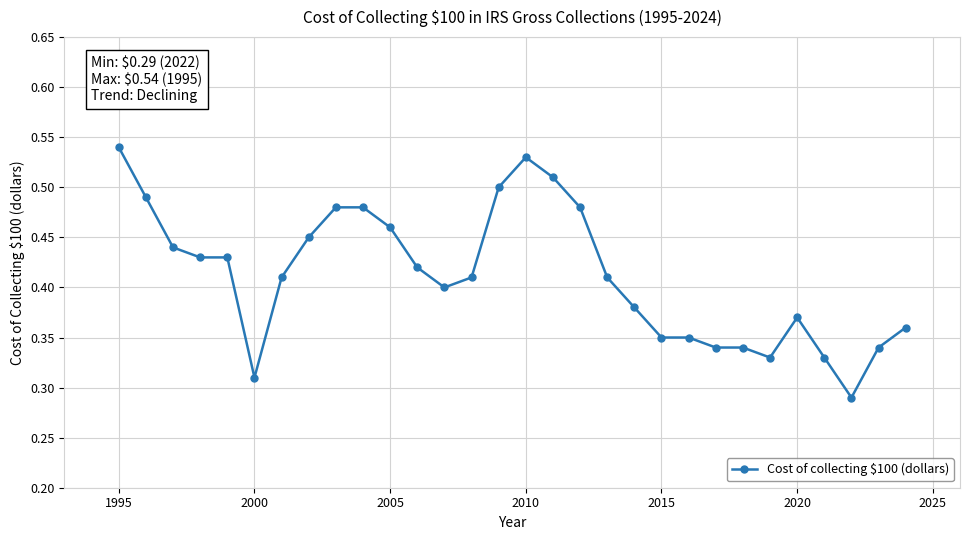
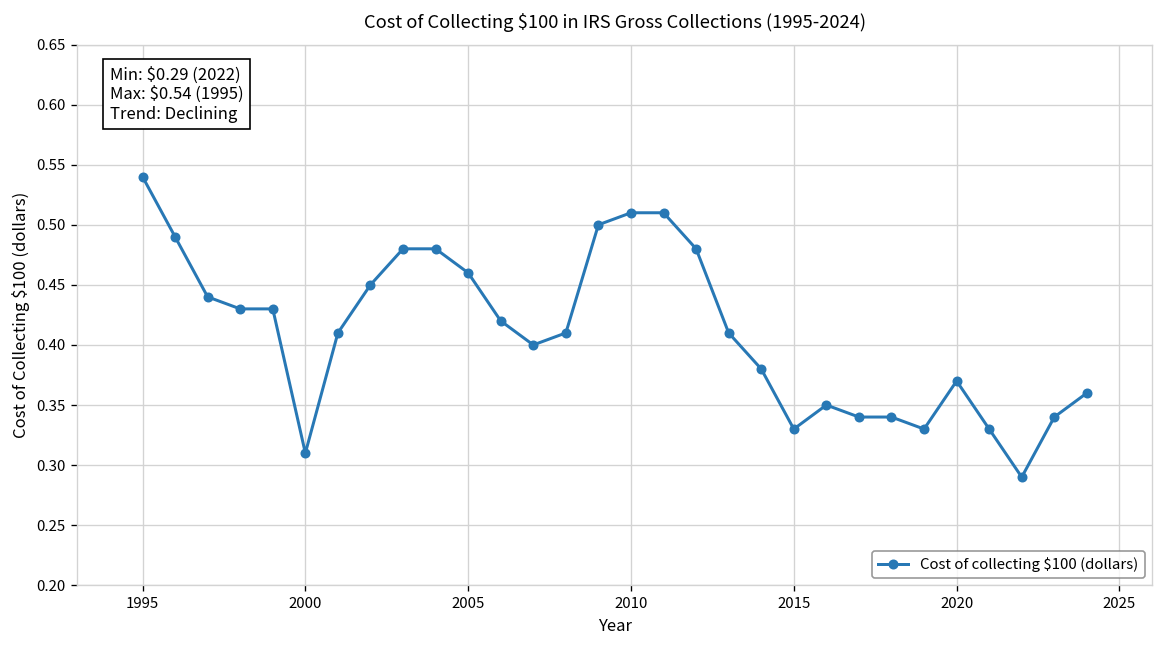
2010: 0.53 -> 0.51
2015: 0.35 -> 0.33
